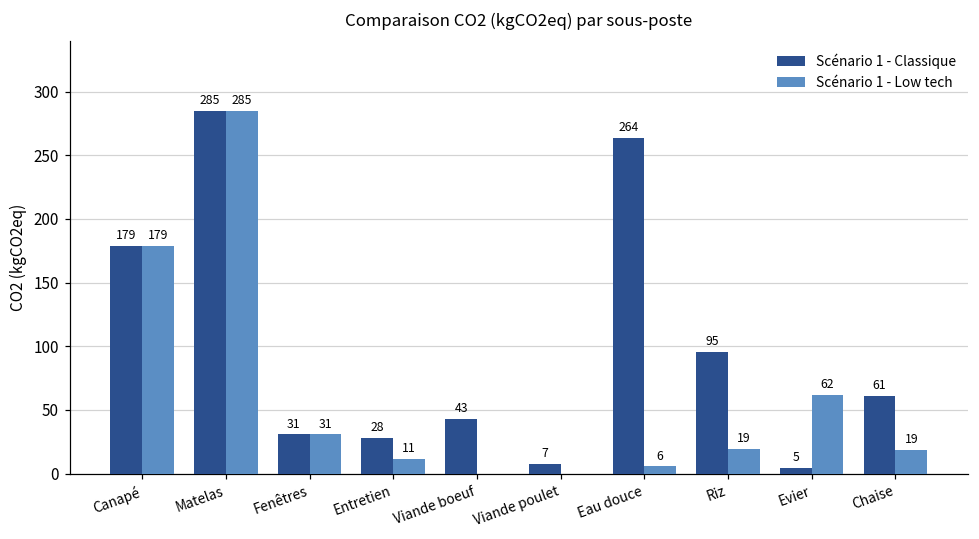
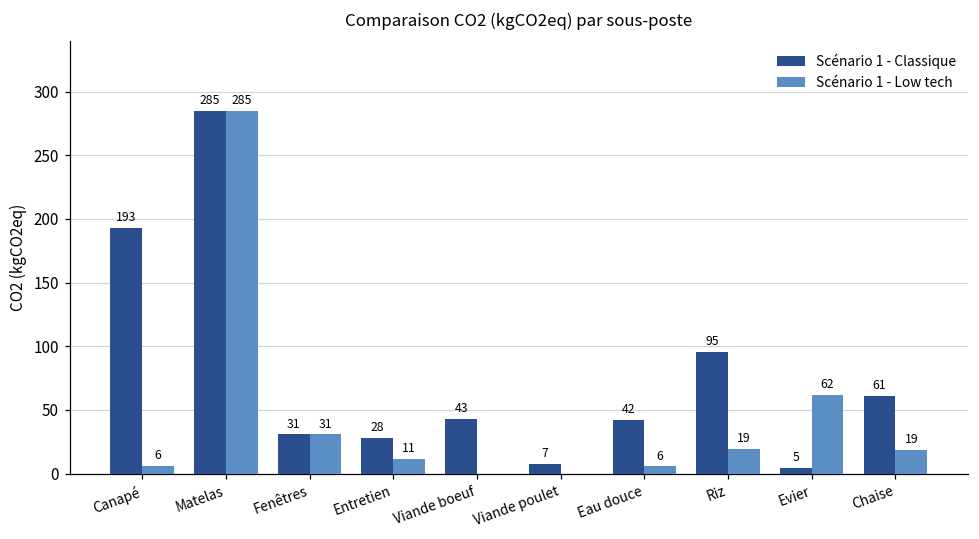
Scénario 1 - Classique, Canapé: 179 -> 193
Scénario 1 - Low tech, Canapé: 179 -> 6
Scénario 1 - Classique, Eau douce: 264 -> 42
